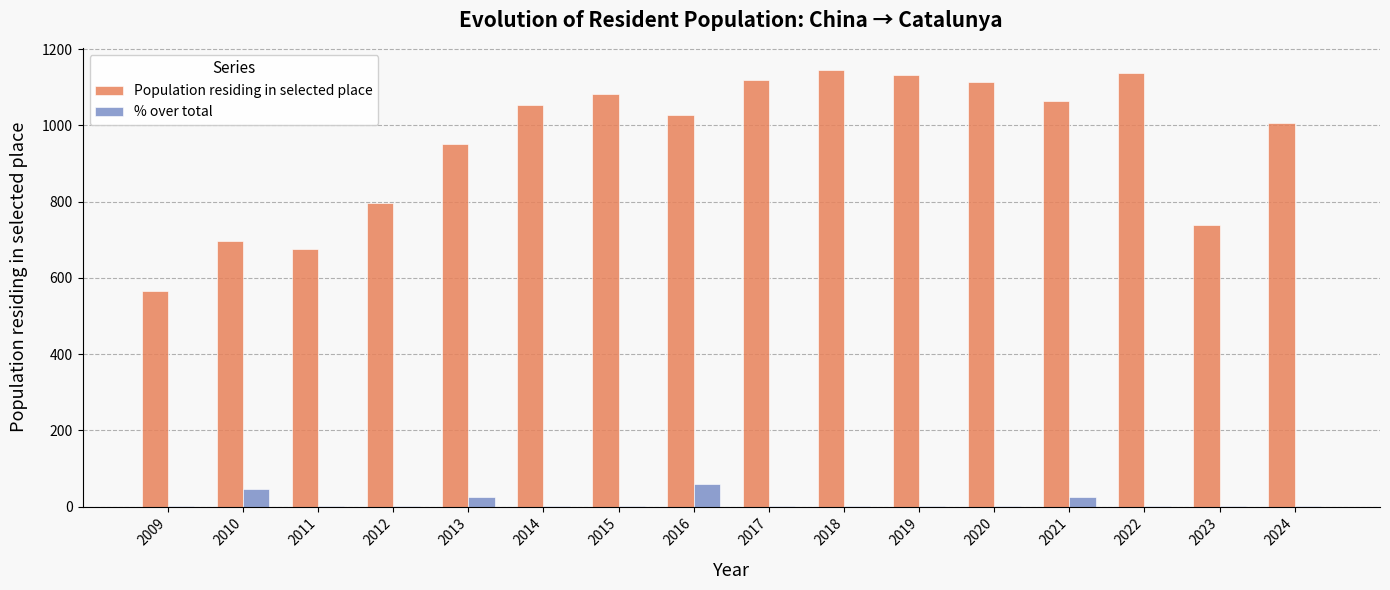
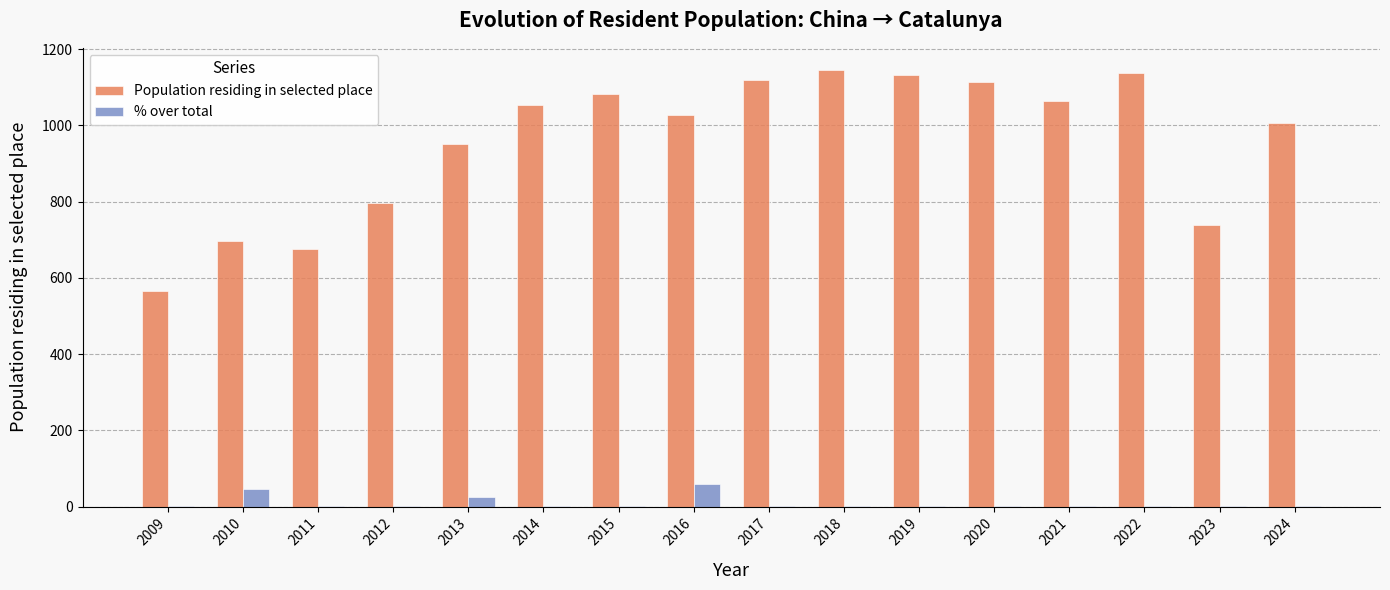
% over total, 2021: 30 -> 0
